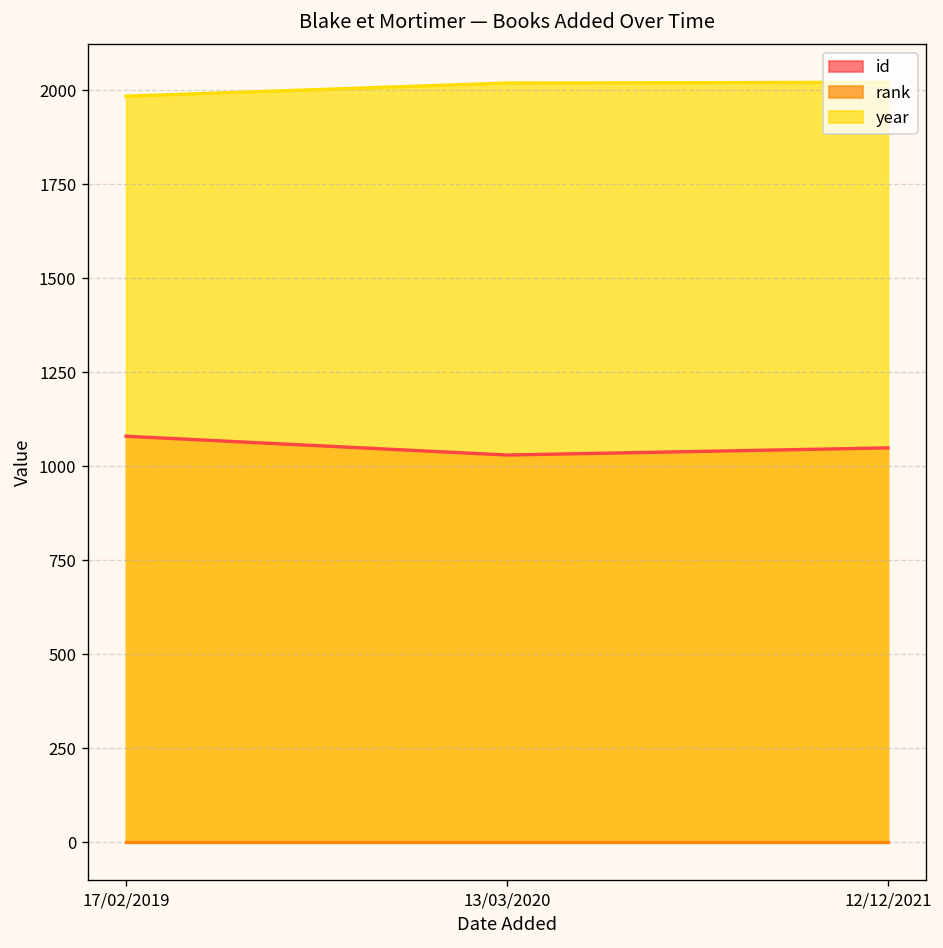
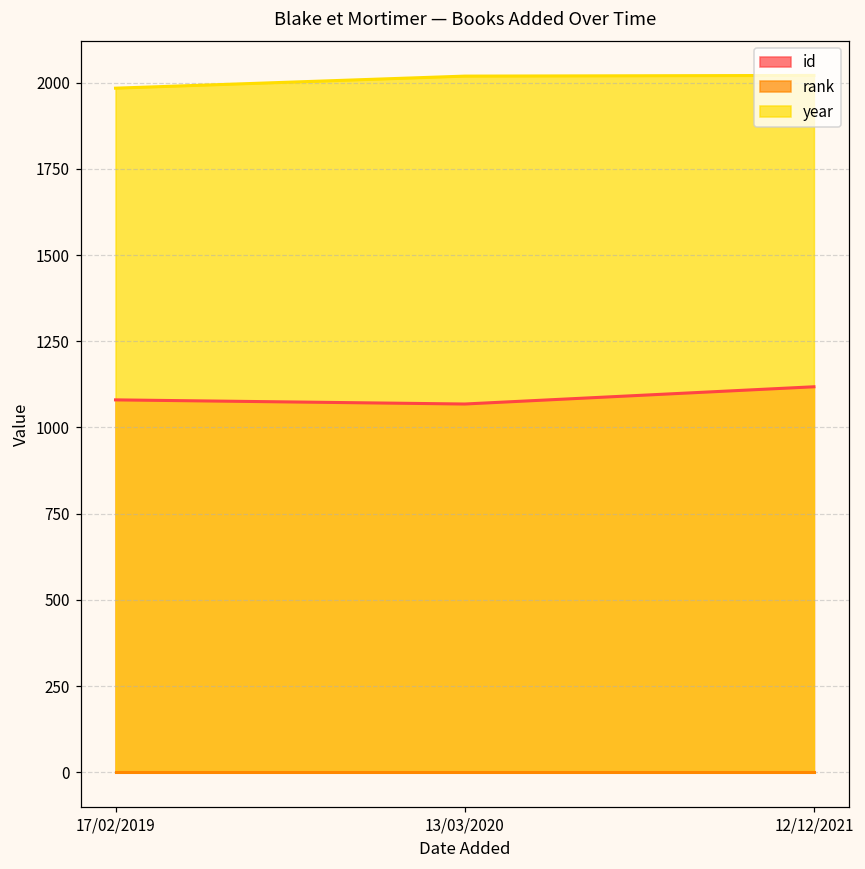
id, 13/03/2020: 1030 -> 1070
id, 12/12/2021: 1050 -> 1120
